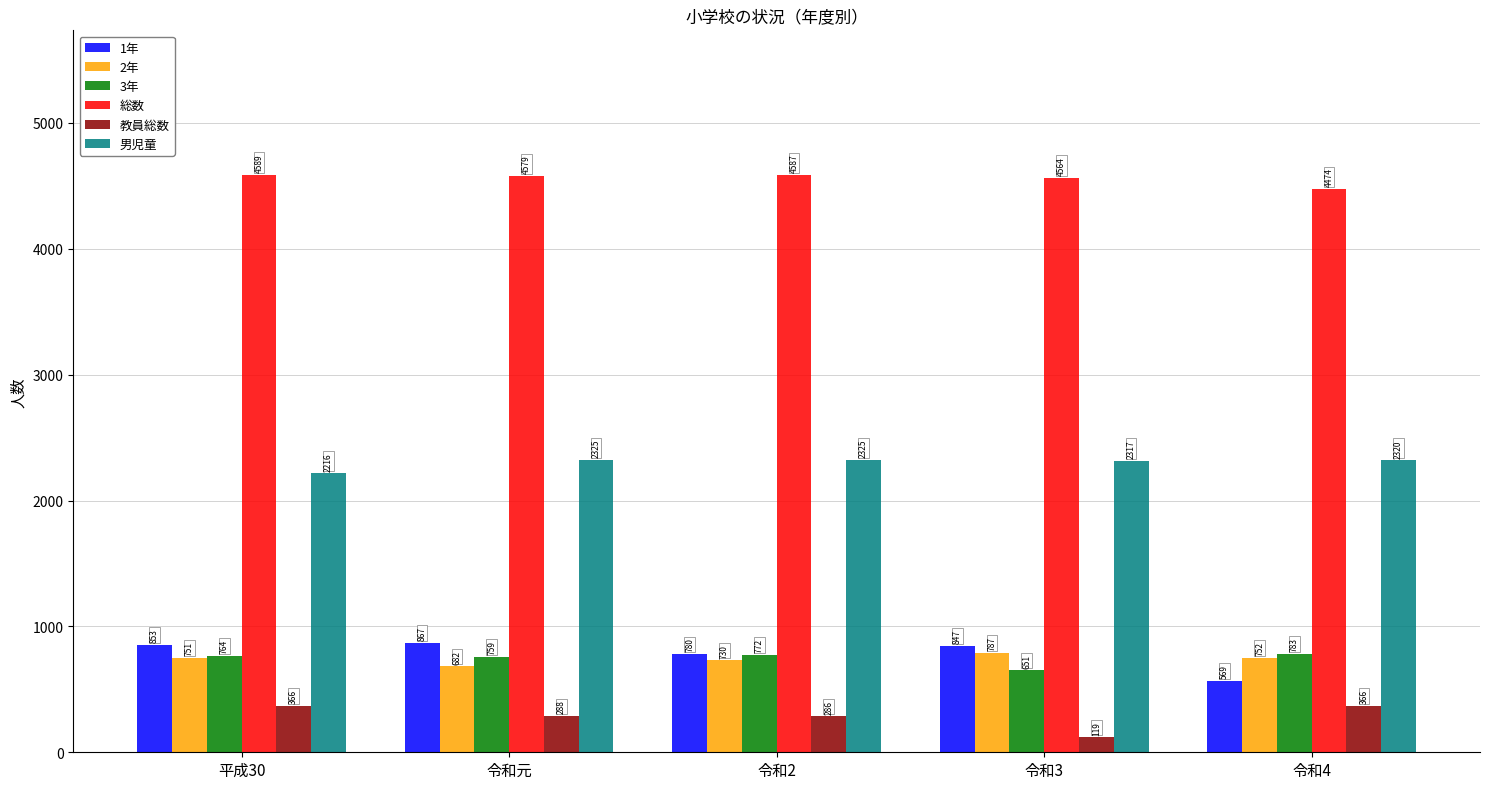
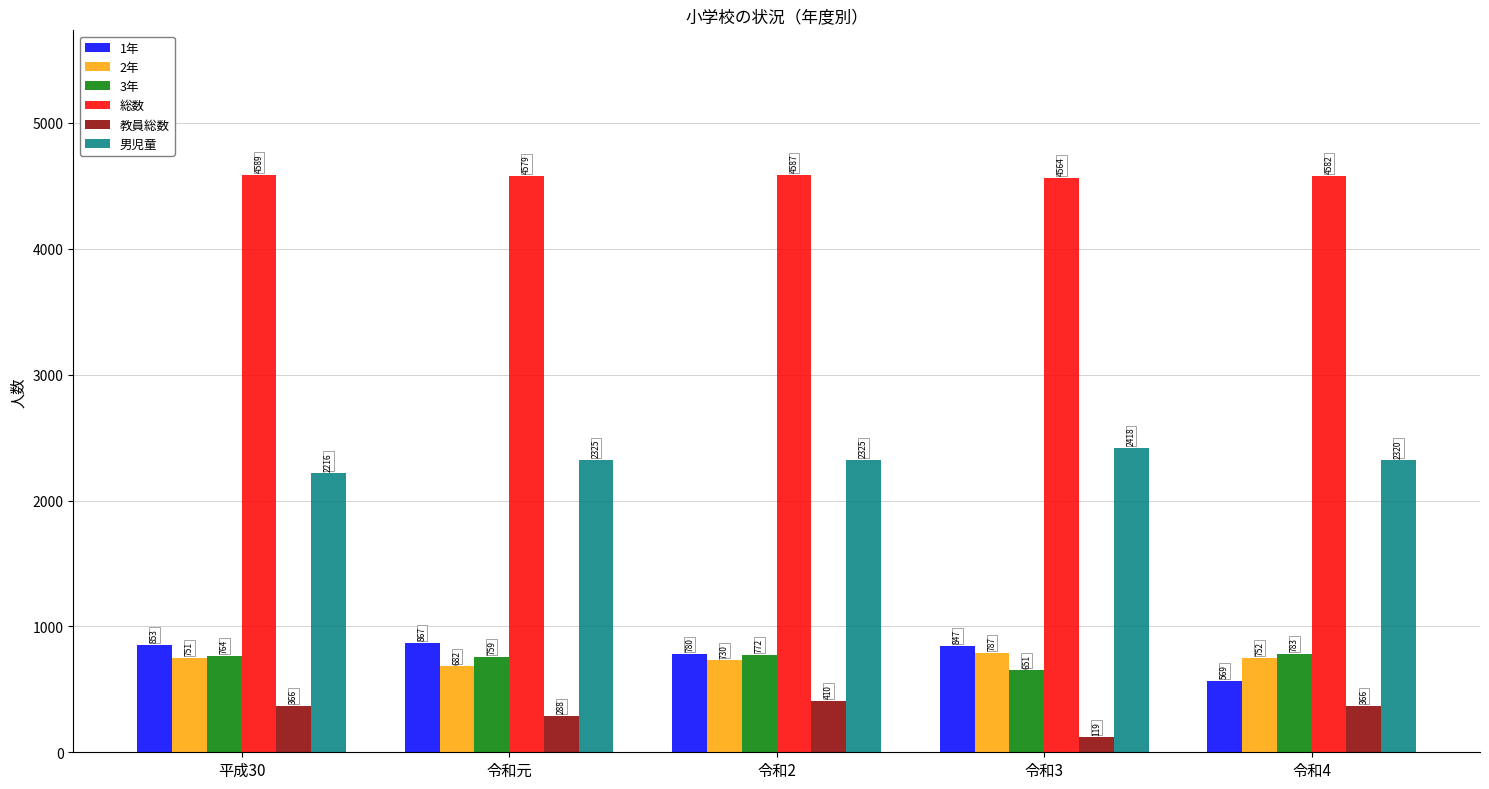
教員総数, 令和2: 286 -> 410
男児童, 令和3: 2317 -> 2418
総数, 令和4: 4474 -> 4582
